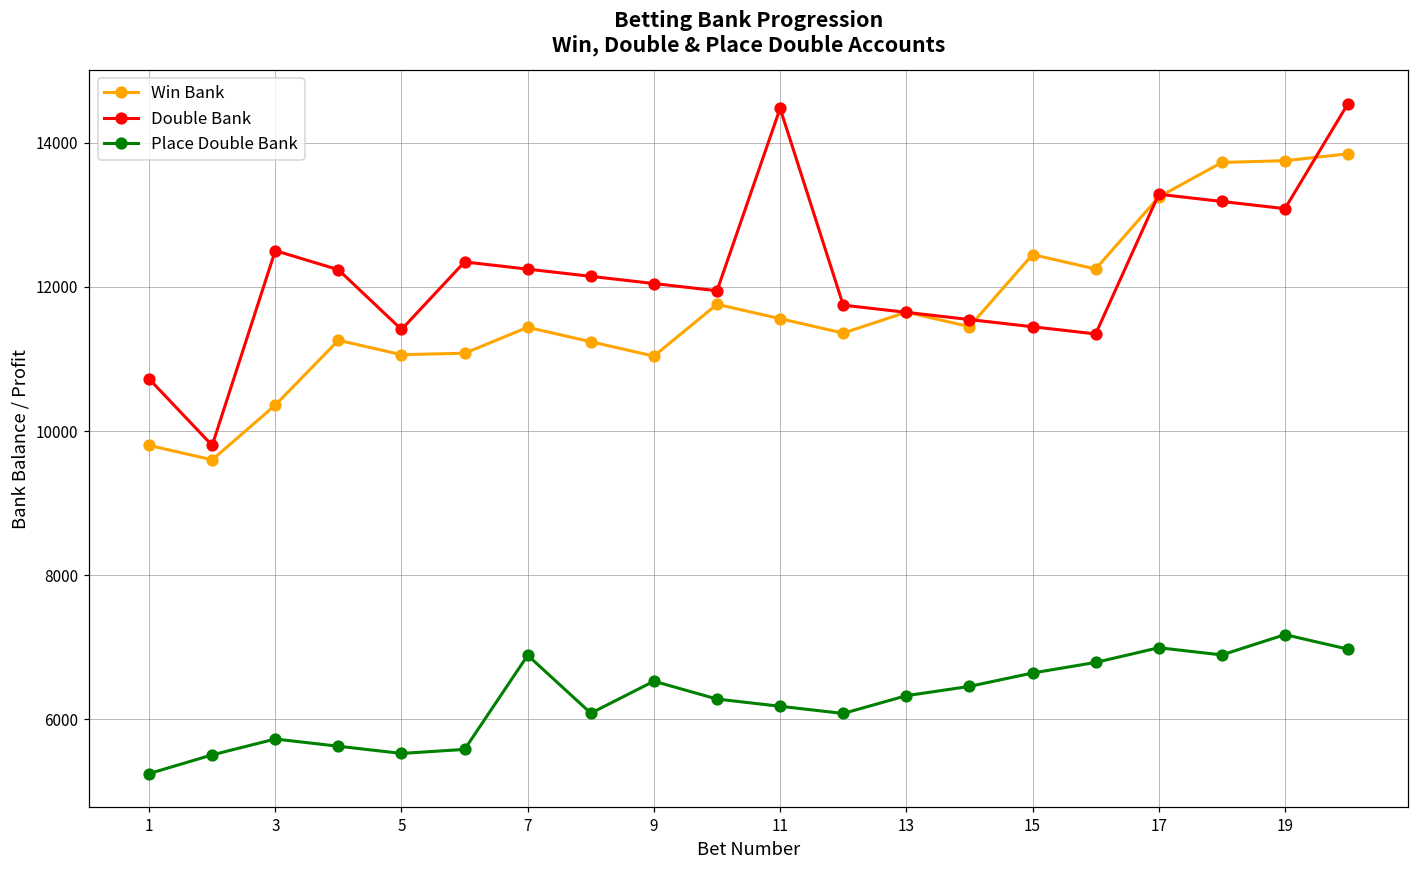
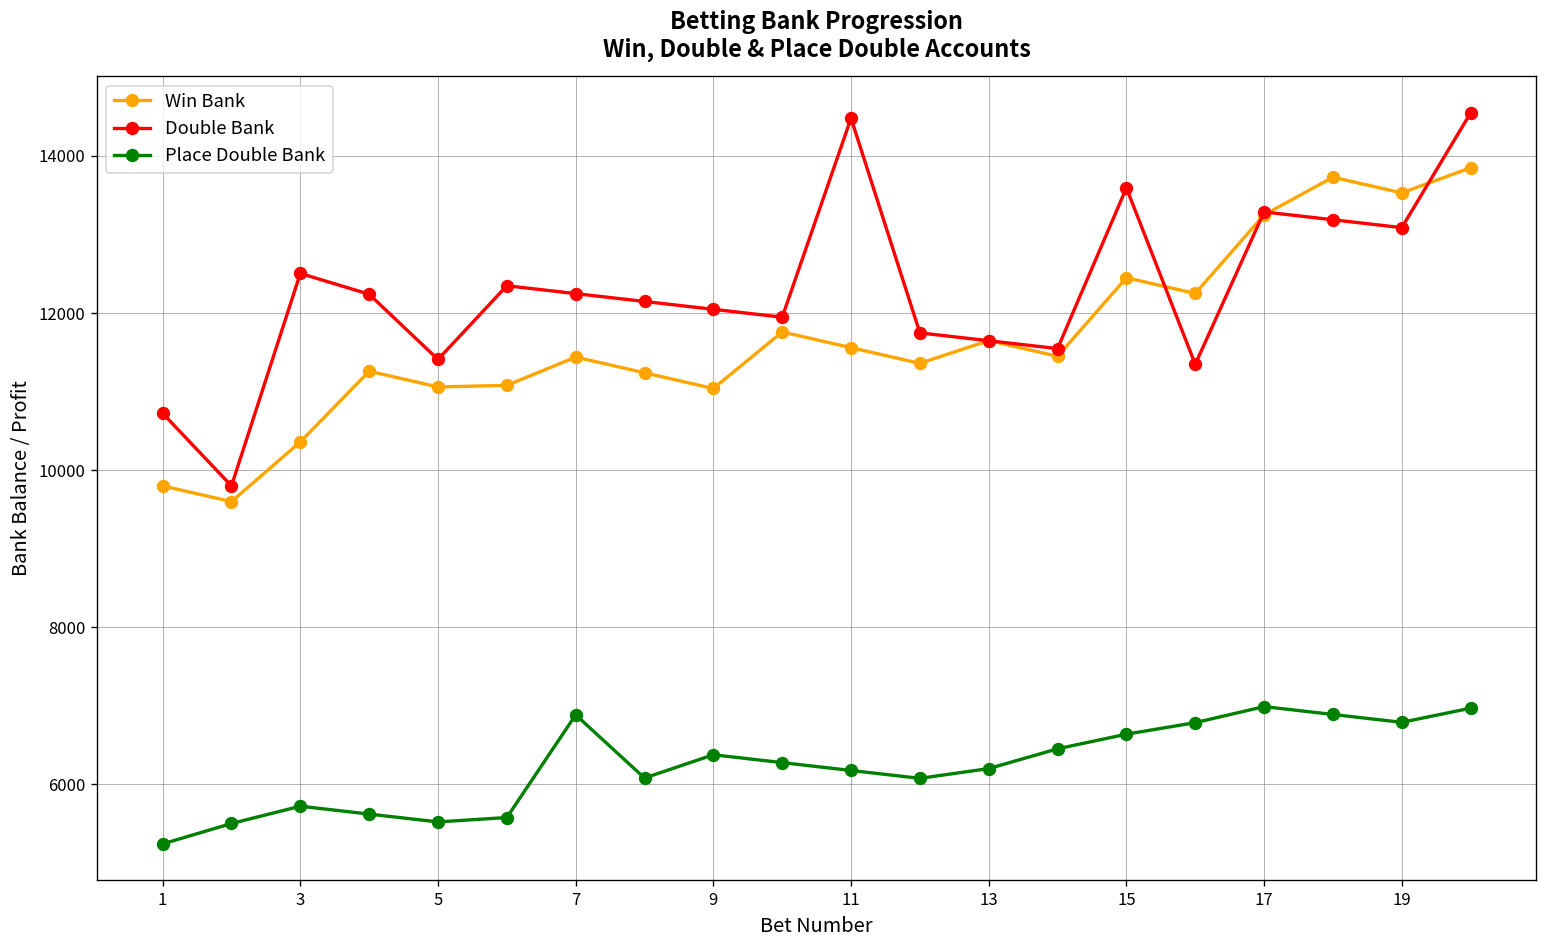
Place Double Bank, 9: 6500 -> 6400
Place Double Bank, 13: 6300 -> 6200
Double Bank, 15: 11400 -> 13600
Win Bank, 19: 13800 -> 13500
Place Double Bank, 19: 7200 -> 6800
